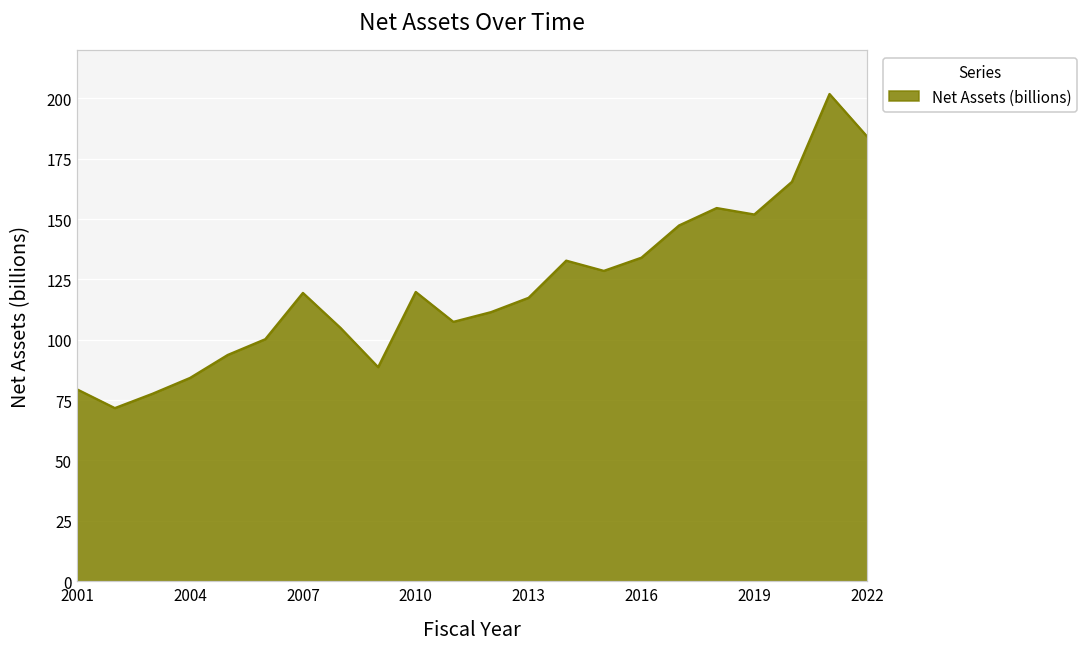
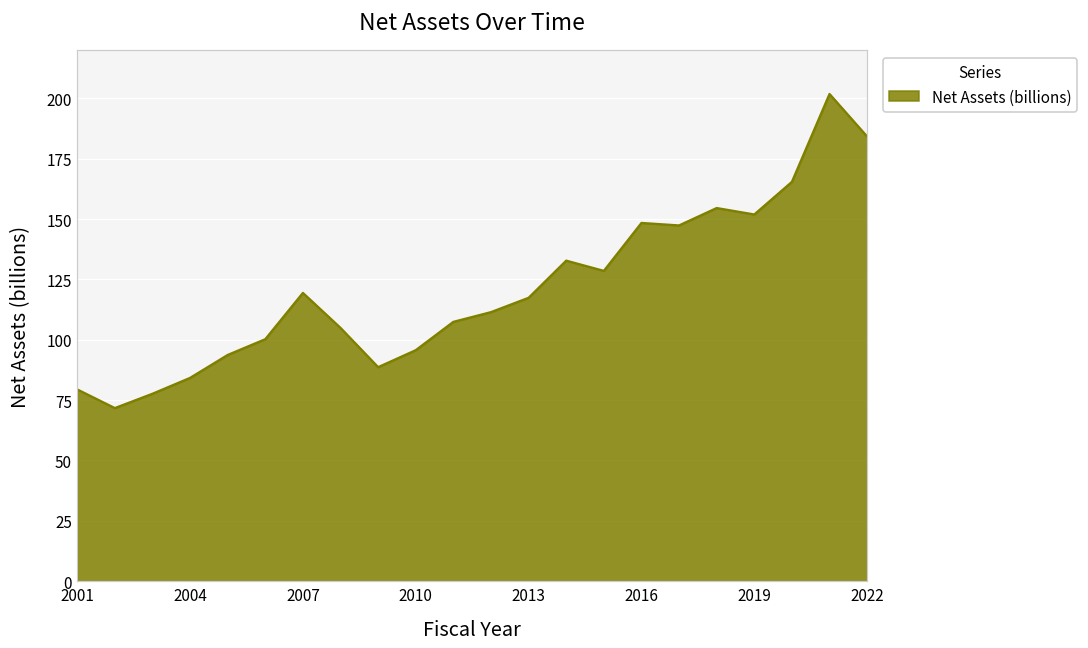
2010: 120 -> 96
2016: 134 -> 148
